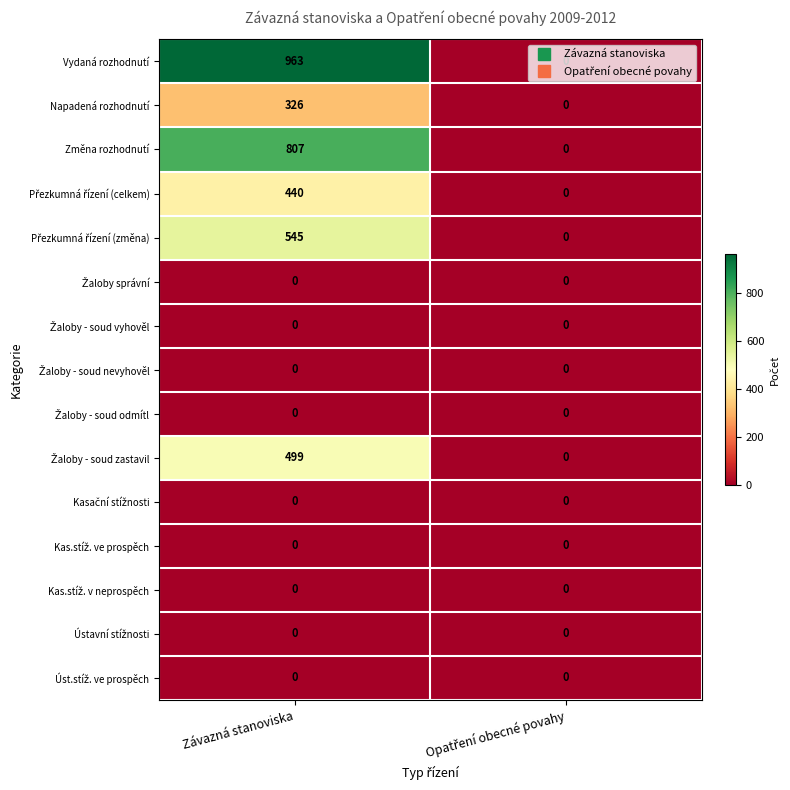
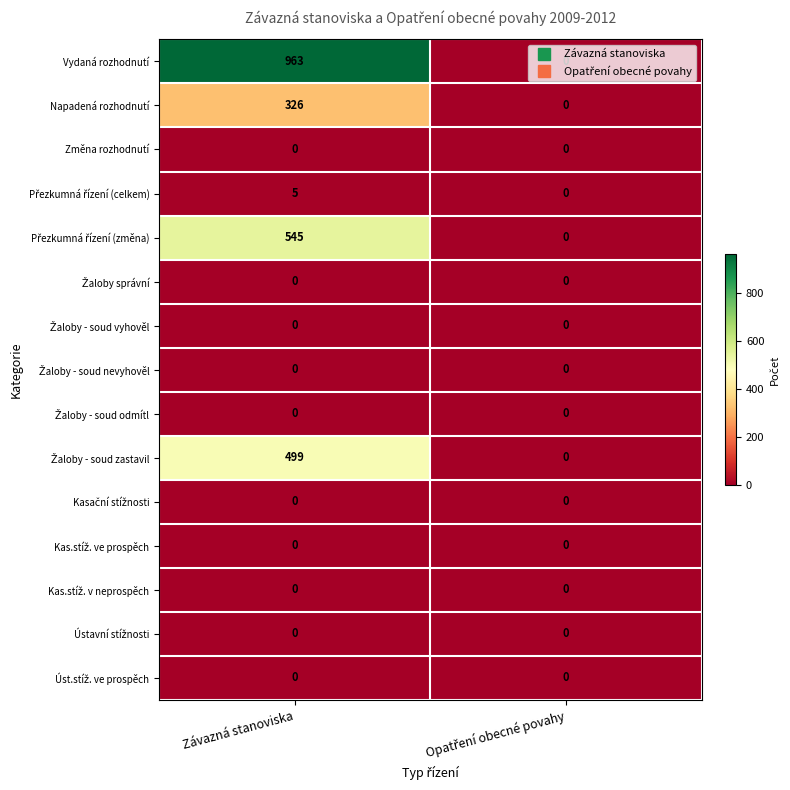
Změna rozhodnutí, Závazná stanoviska: 807 -> 0
Přezkumná řízení (celkem), Závazná stanoviska: 440 -> 5
